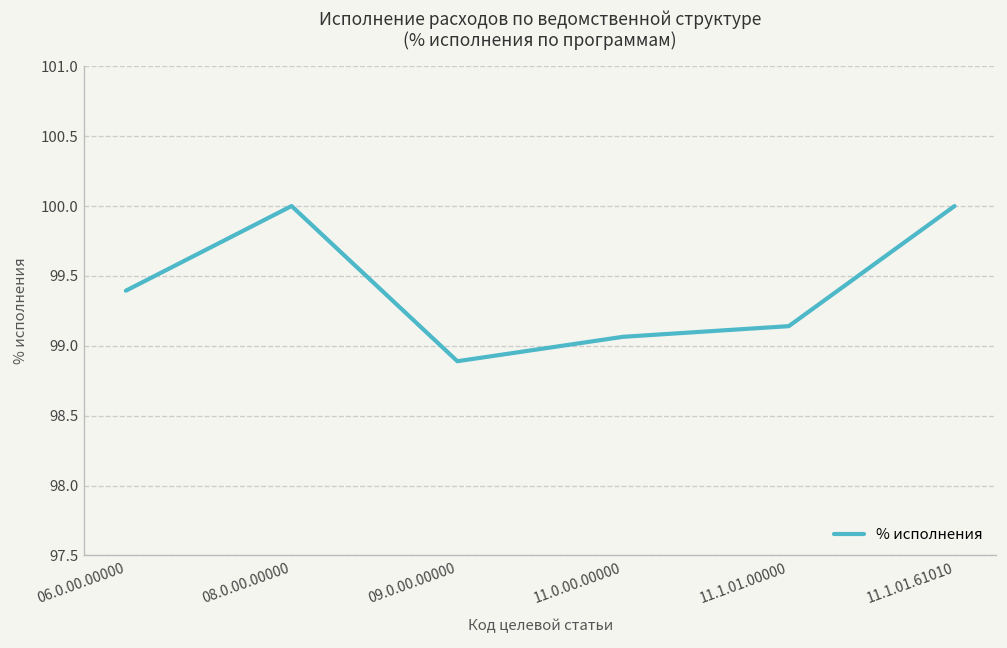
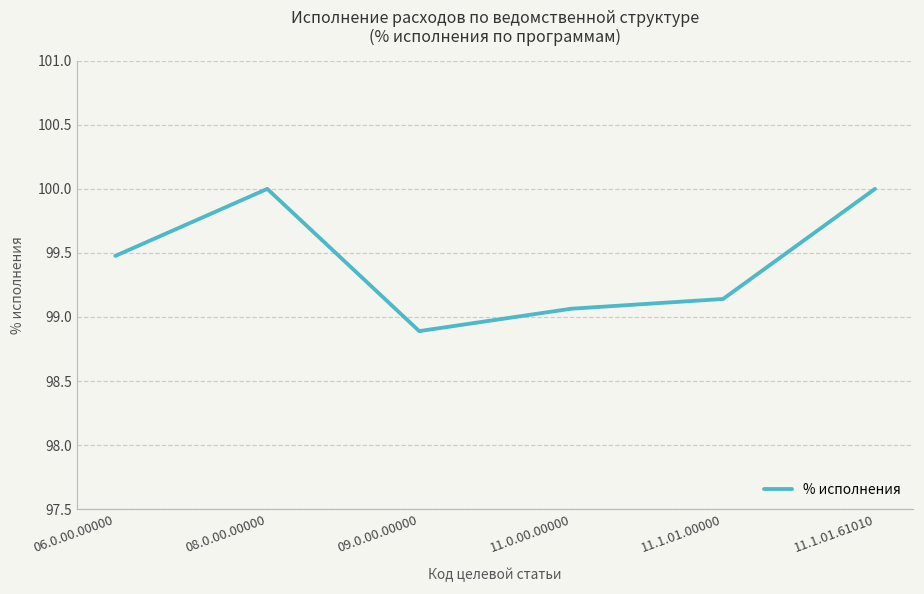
06.0.00.00000: 99.39 -> 99.48
